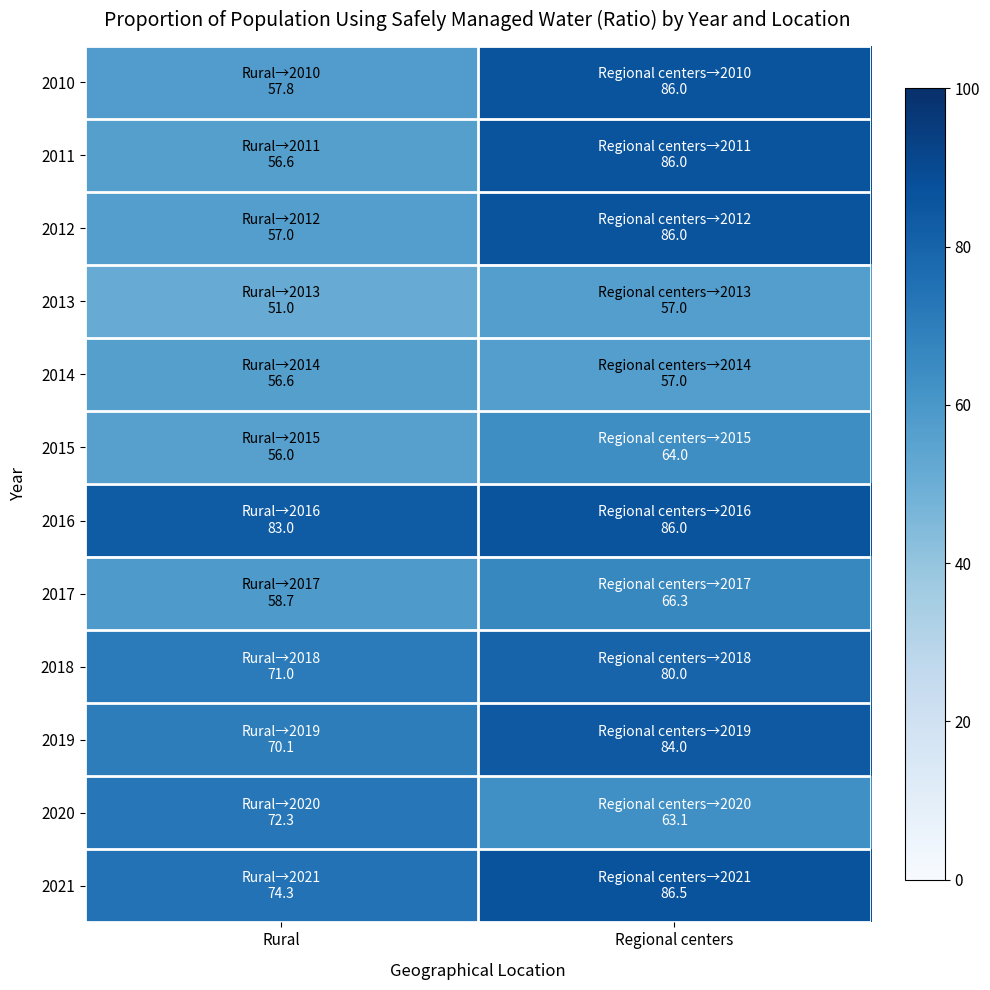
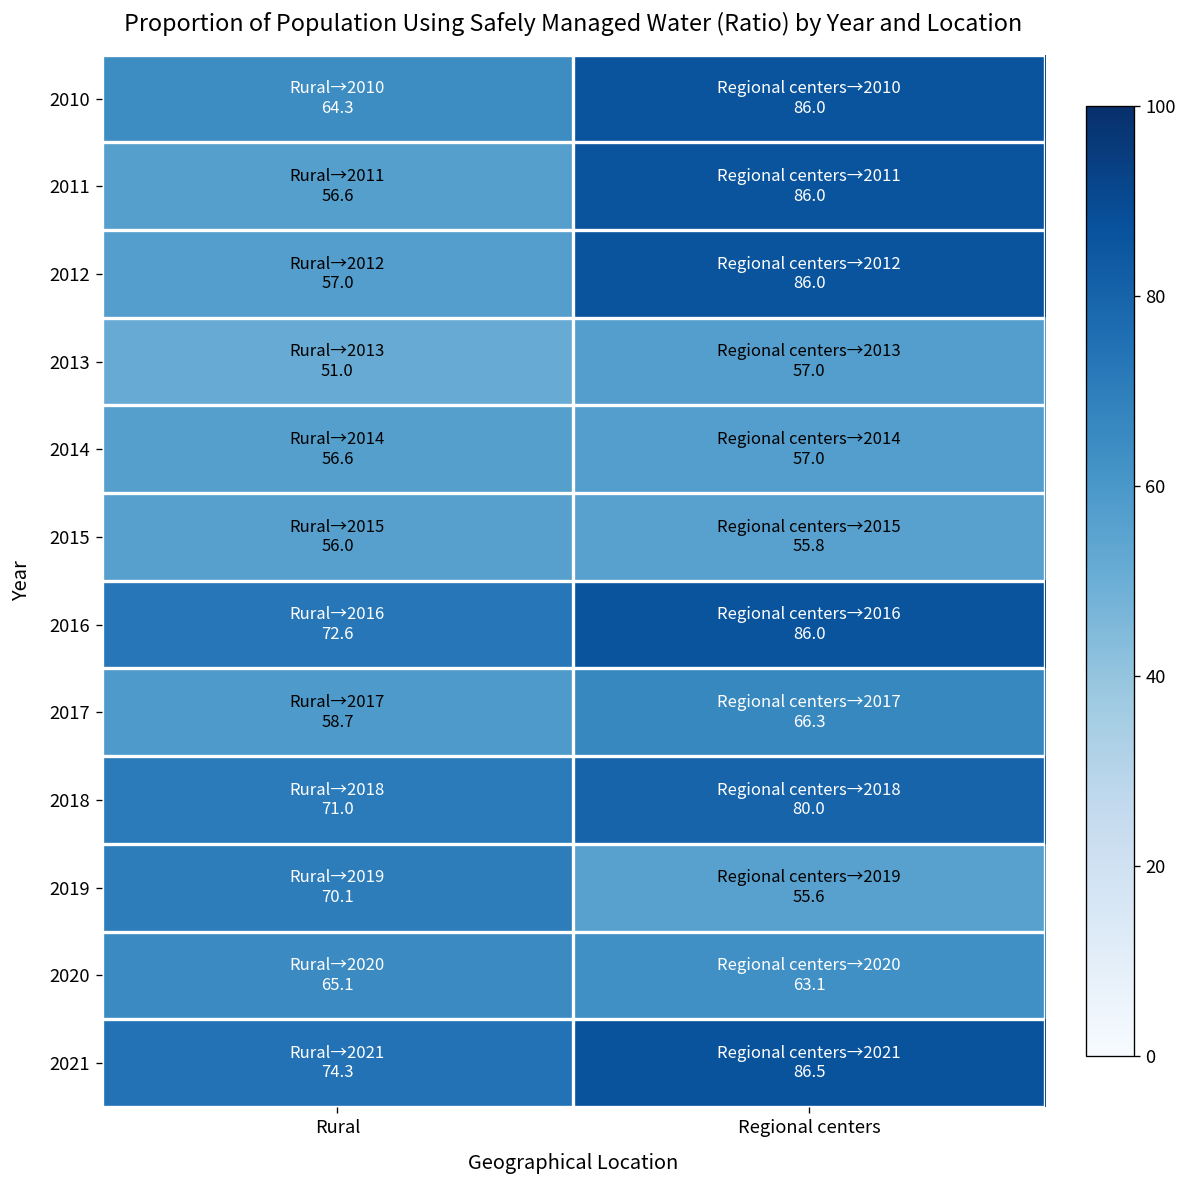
2010, Rural: 57.8 -> 64.3
2015, Regional centers: 64.0 -> 55.8
2016, Rural: 83.0 -> 72.6
2019, Regional centers: 84.0 -> 55.6
2020, Rural: 72.3 -> 65.1
